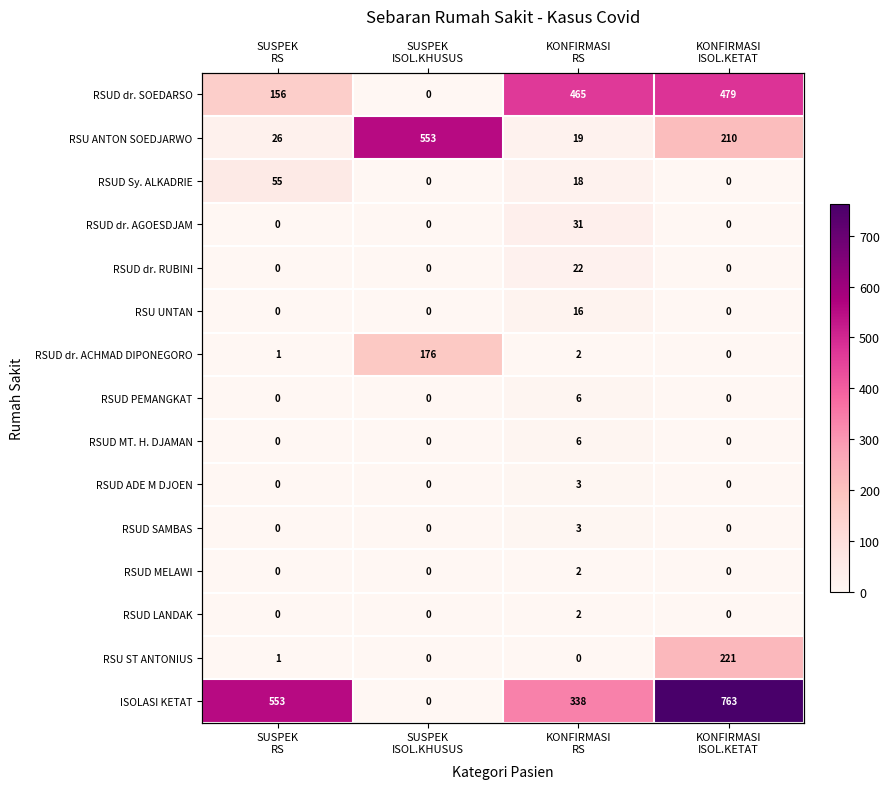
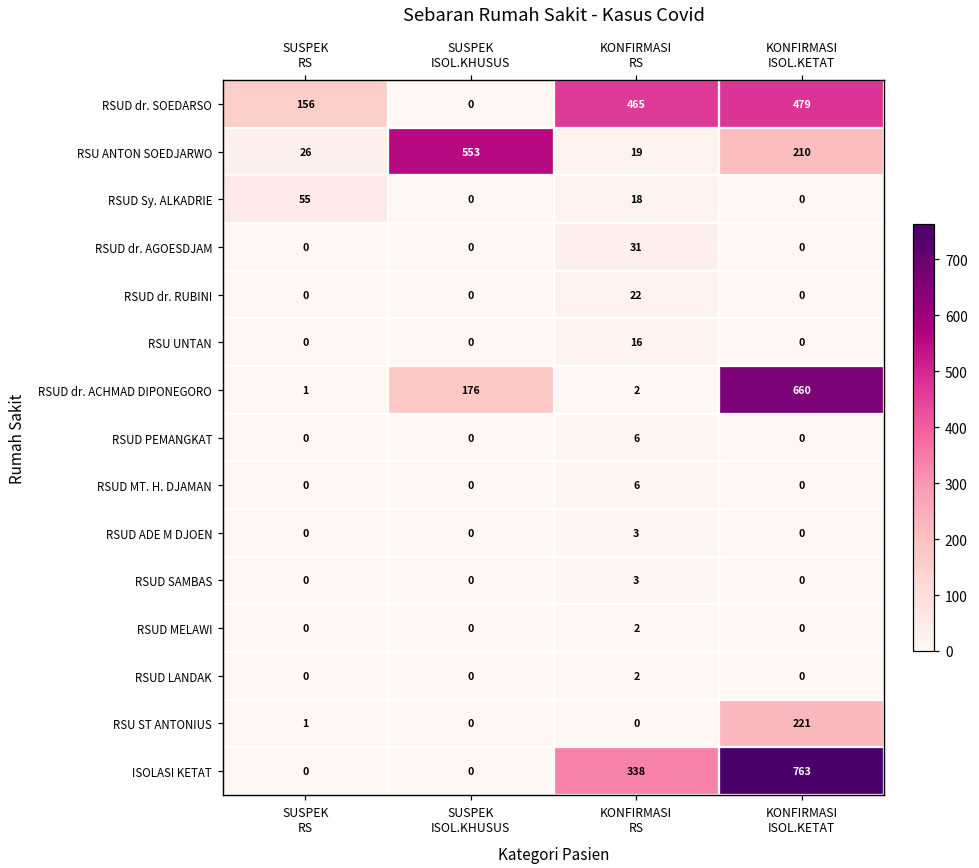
RSUD dr. ACHMAD DIPONEGORO, KONFIRMASI ISOL.KETAT: 0 -> 660
ISOLASI KETAT, SUSPEK RS: 553 -> 0
